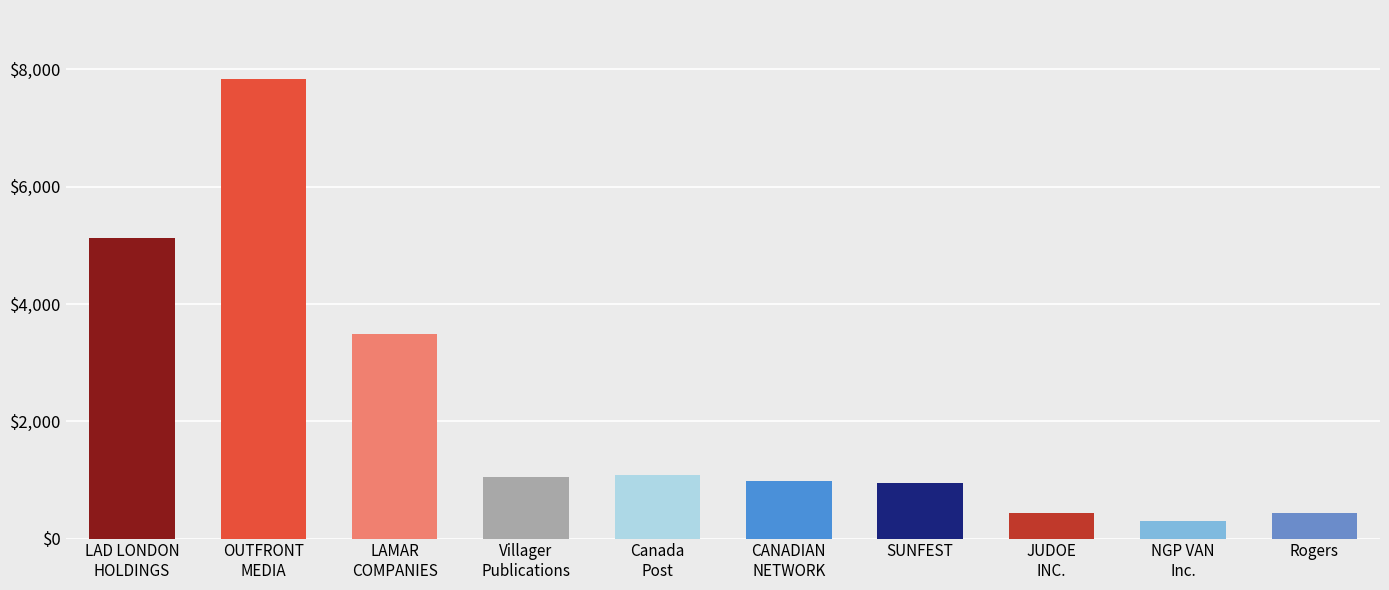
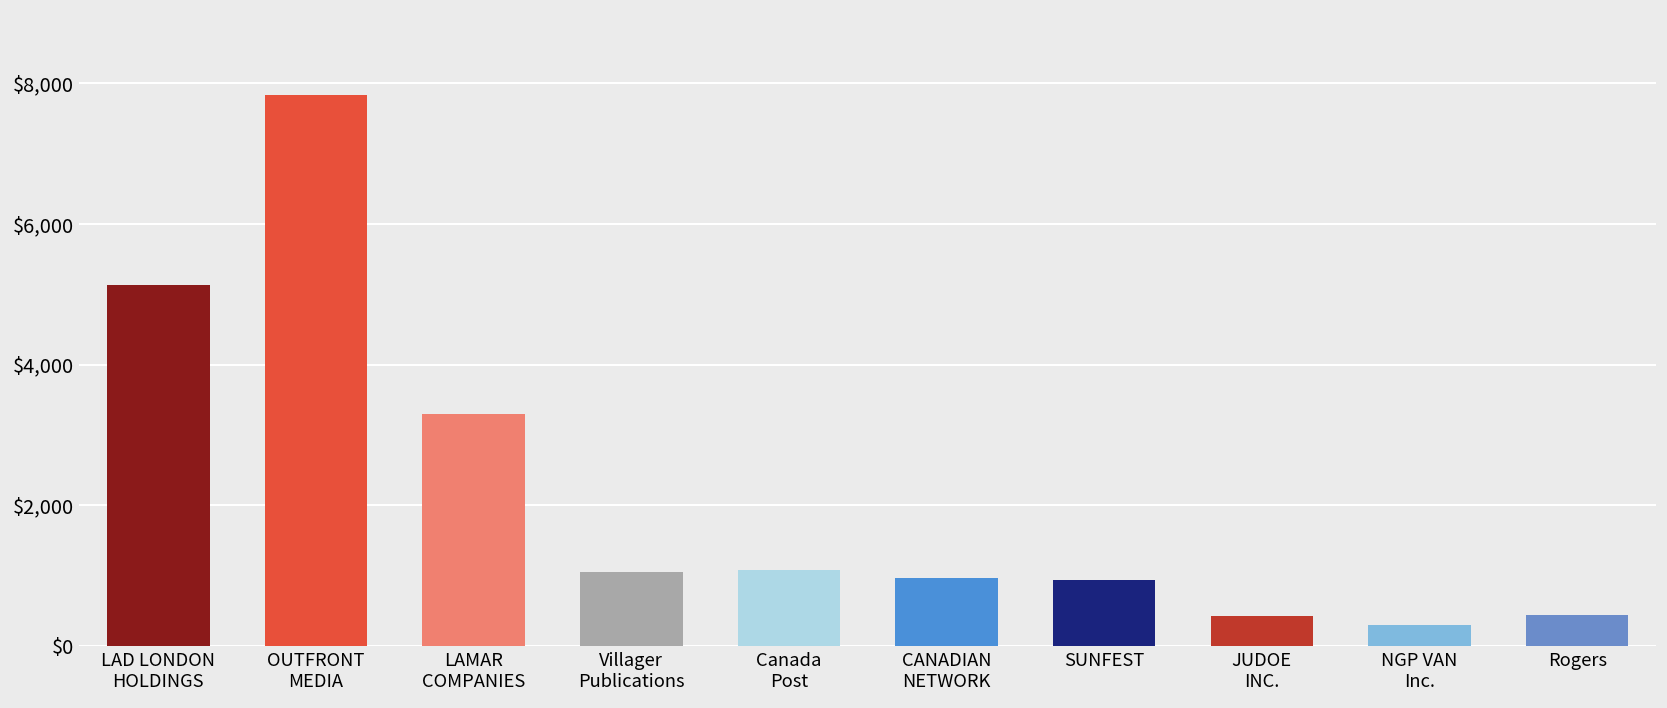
LAMAR COMPANIES: $3,500 -> $3,300
